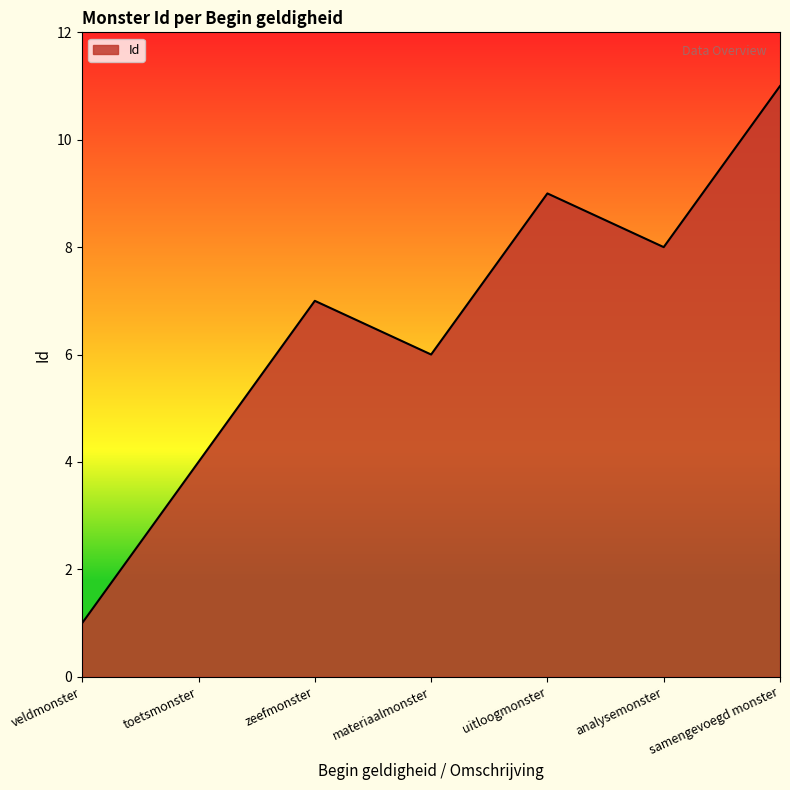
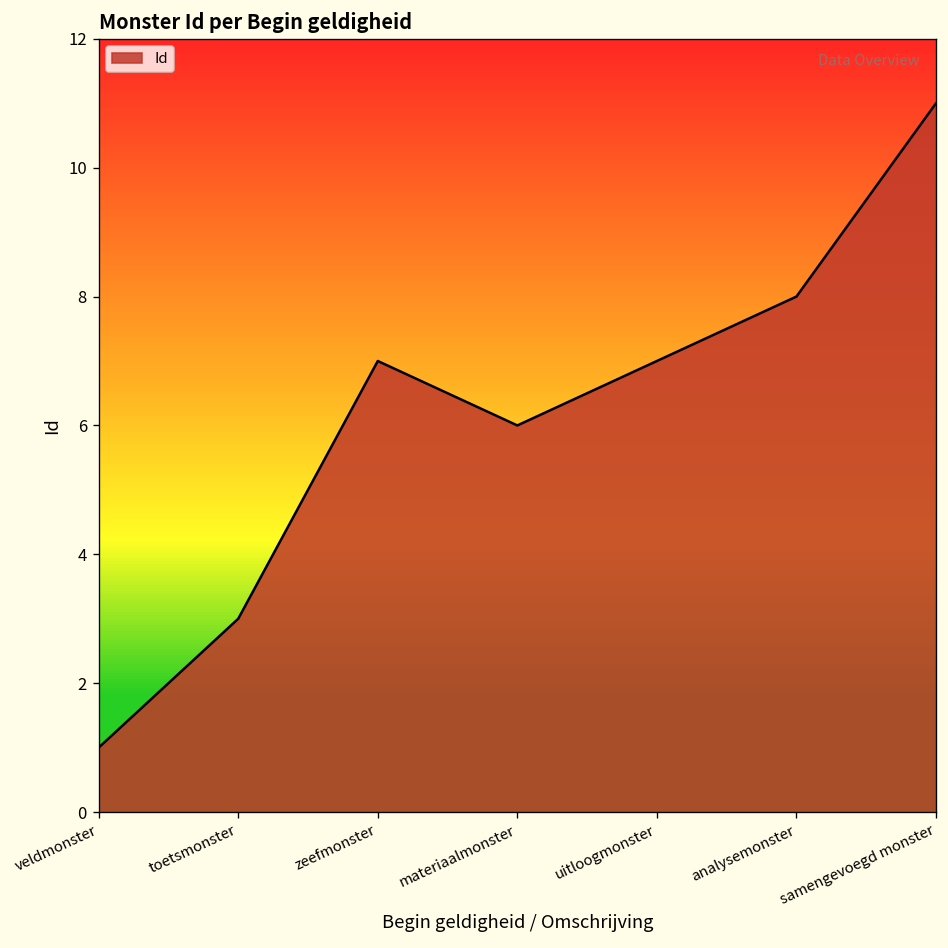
toetsmonster: 4 -> 3
uitloogmonster: 9 -> 7
